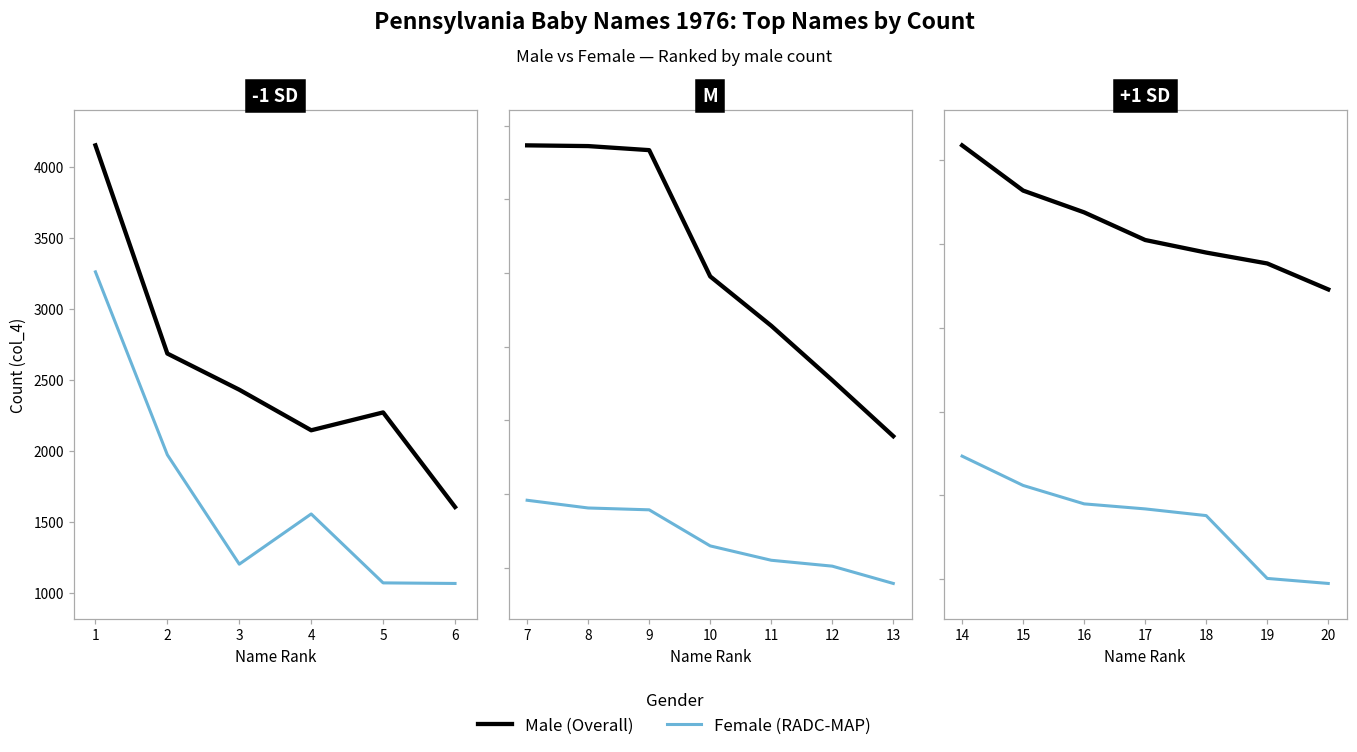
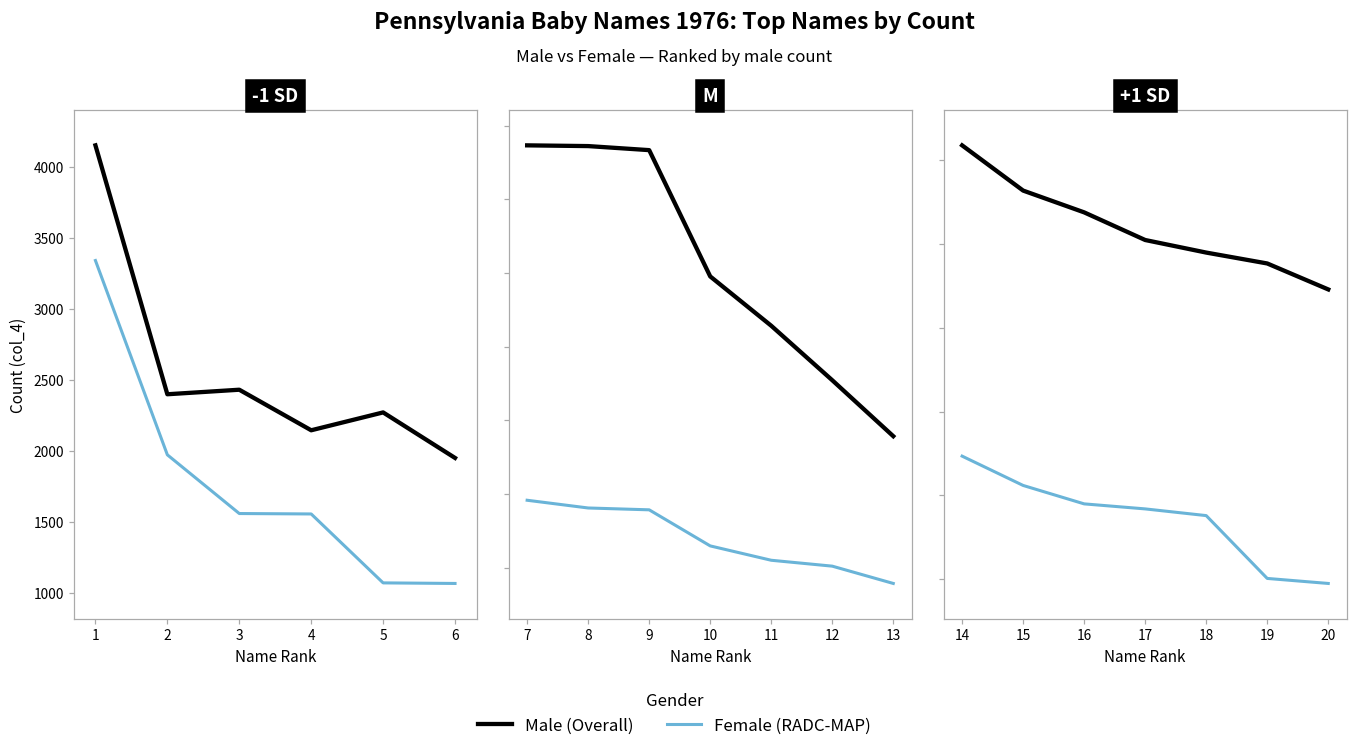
-1 SD, Female (RADC-MAP), 1: 3260 -> 3340
-1 SD, Male (Overall), 2: 2690 -> 2400
-1 SD, Female (RADC-MAP), 3: 1200 -> 1560
-1 SD, Male (Overall), 6: 1600 -> 1950
